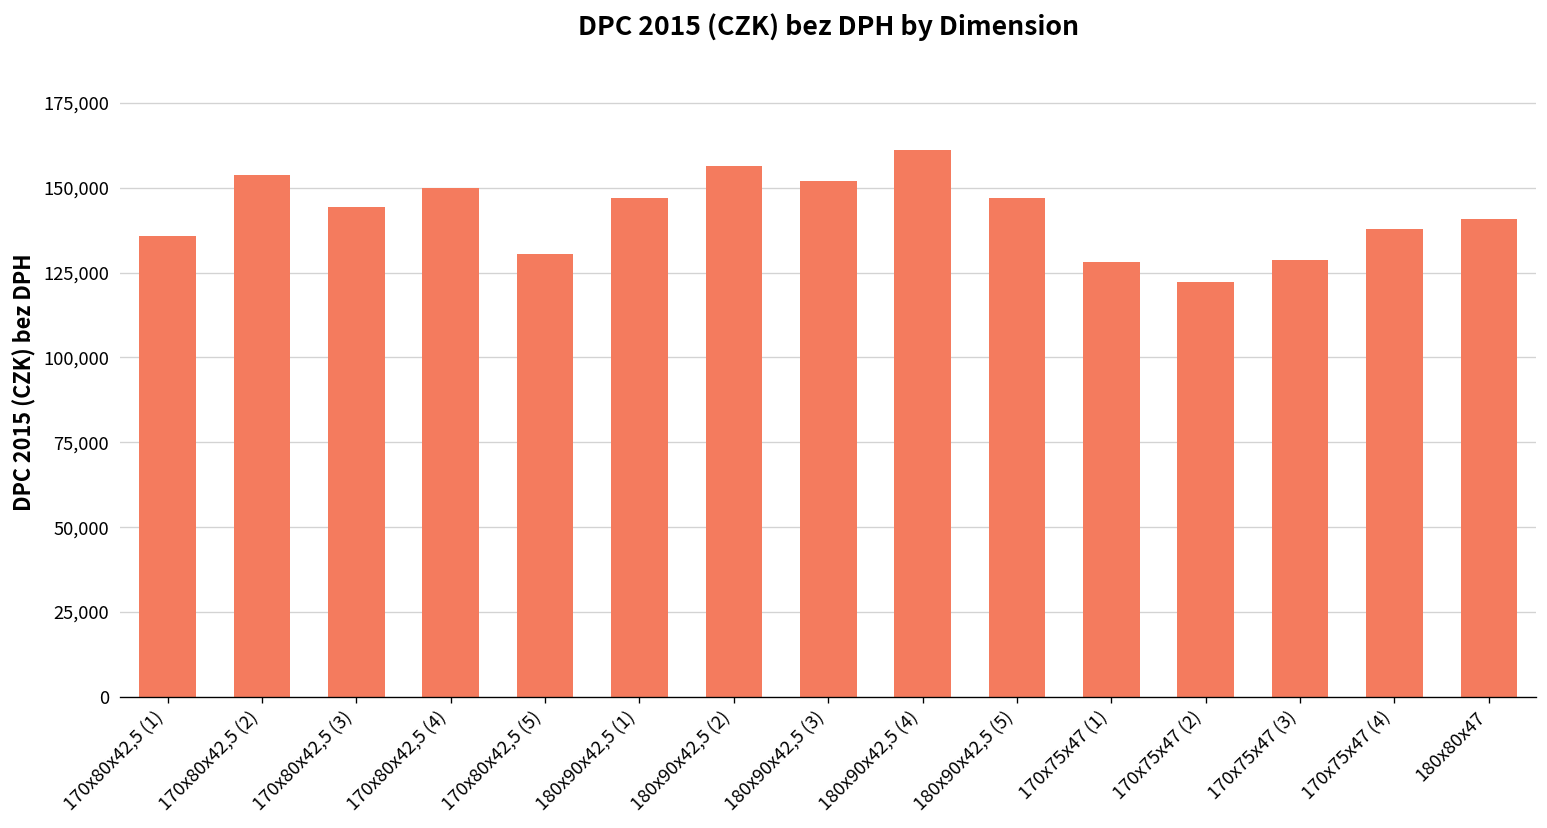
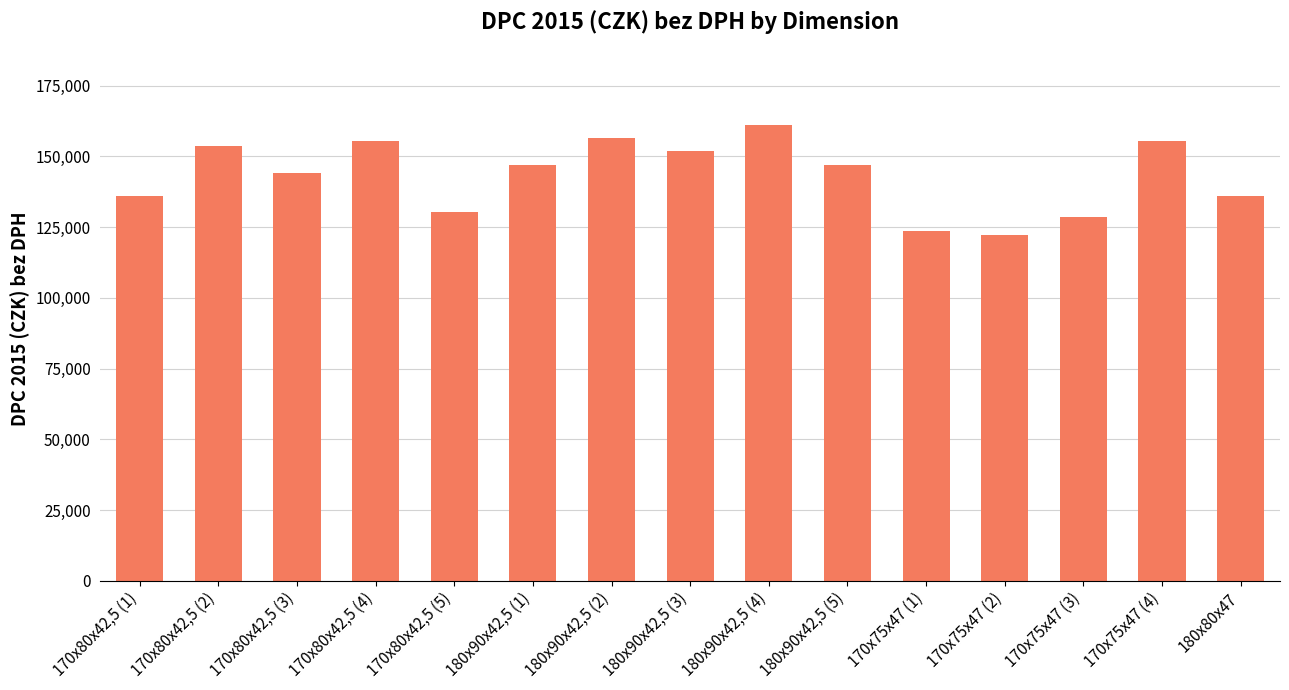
170x80x42,5 (4): 150,000 -> 155,000
170x75x47 (1): 128,000 -> 124,000
170x75x47 (4): 138,000 -> 155,000
180x80x47: 141,000 -> 136,000
